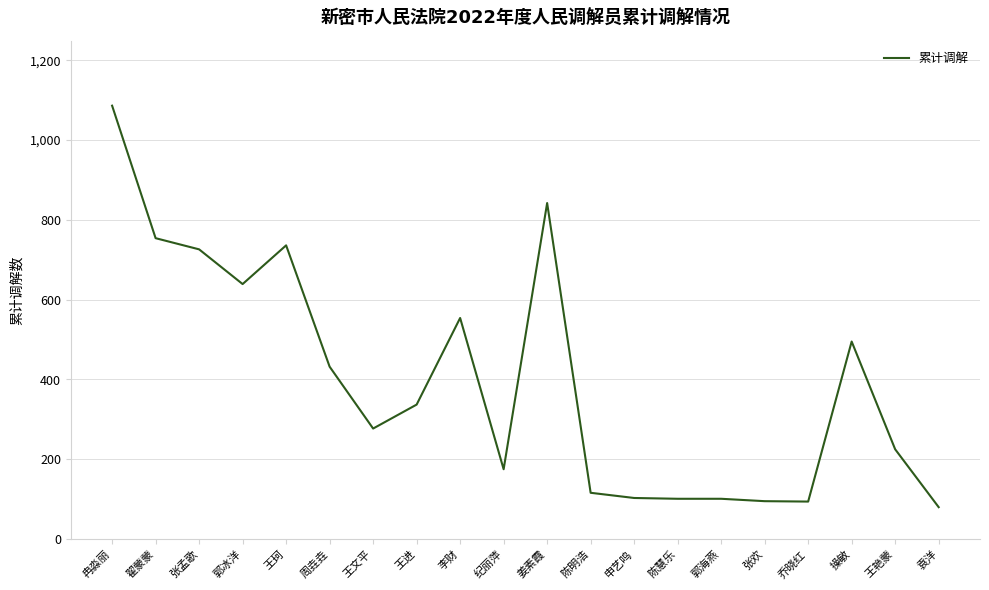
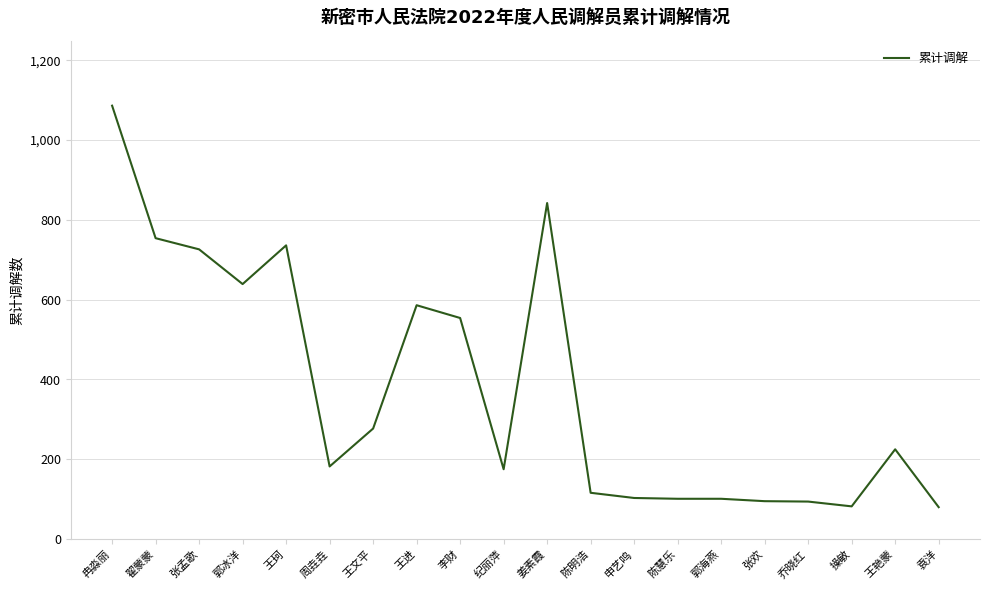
周垚垚: 430 -> 180
王进: 340 -> 590
操敏: 500 -> 80
